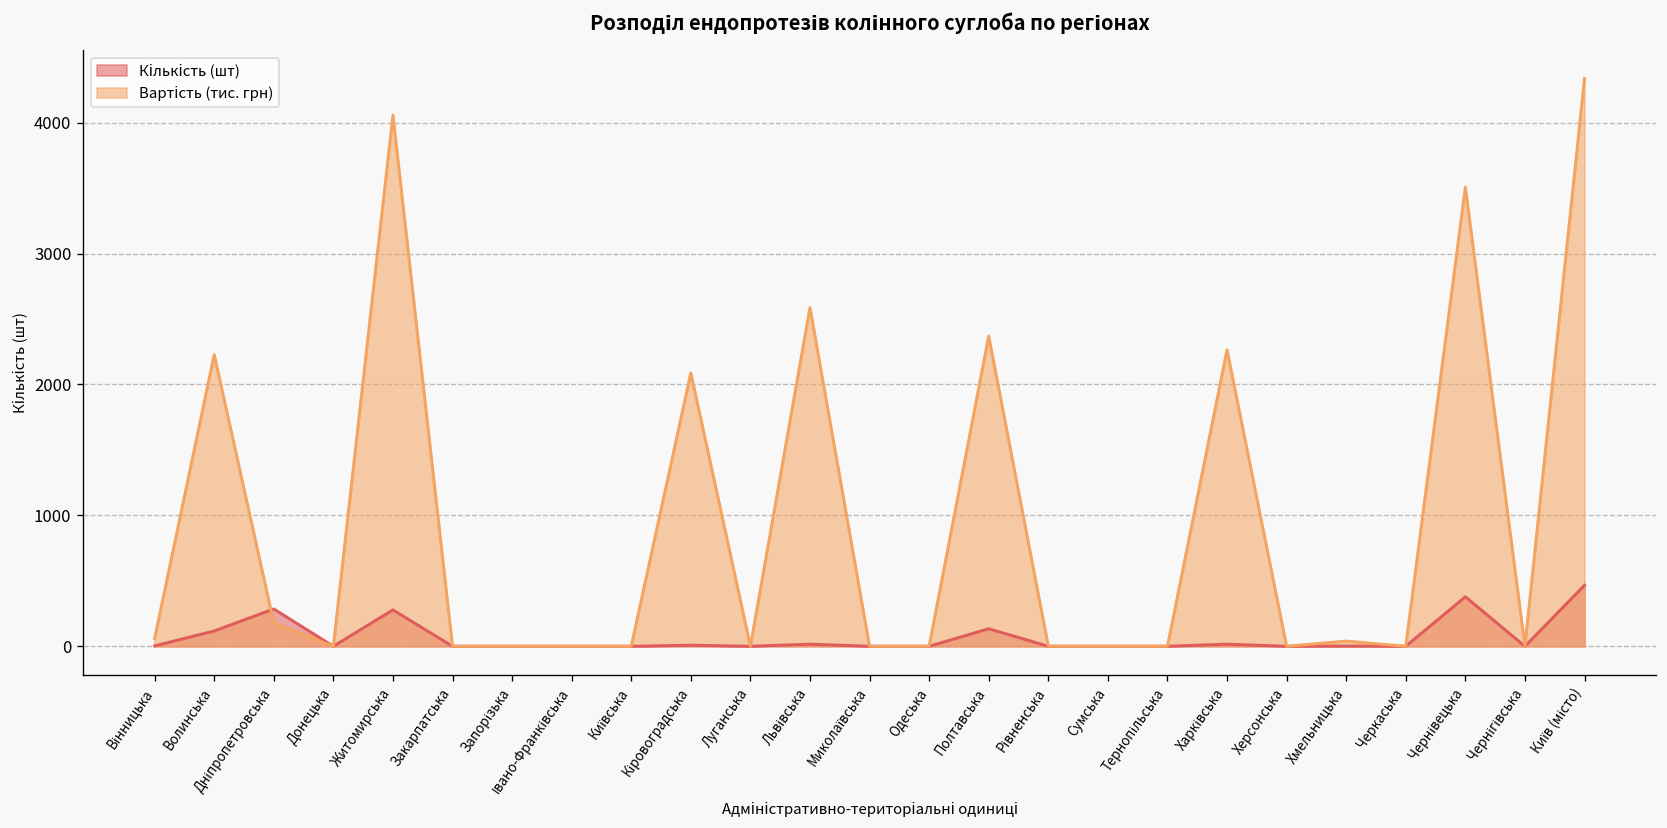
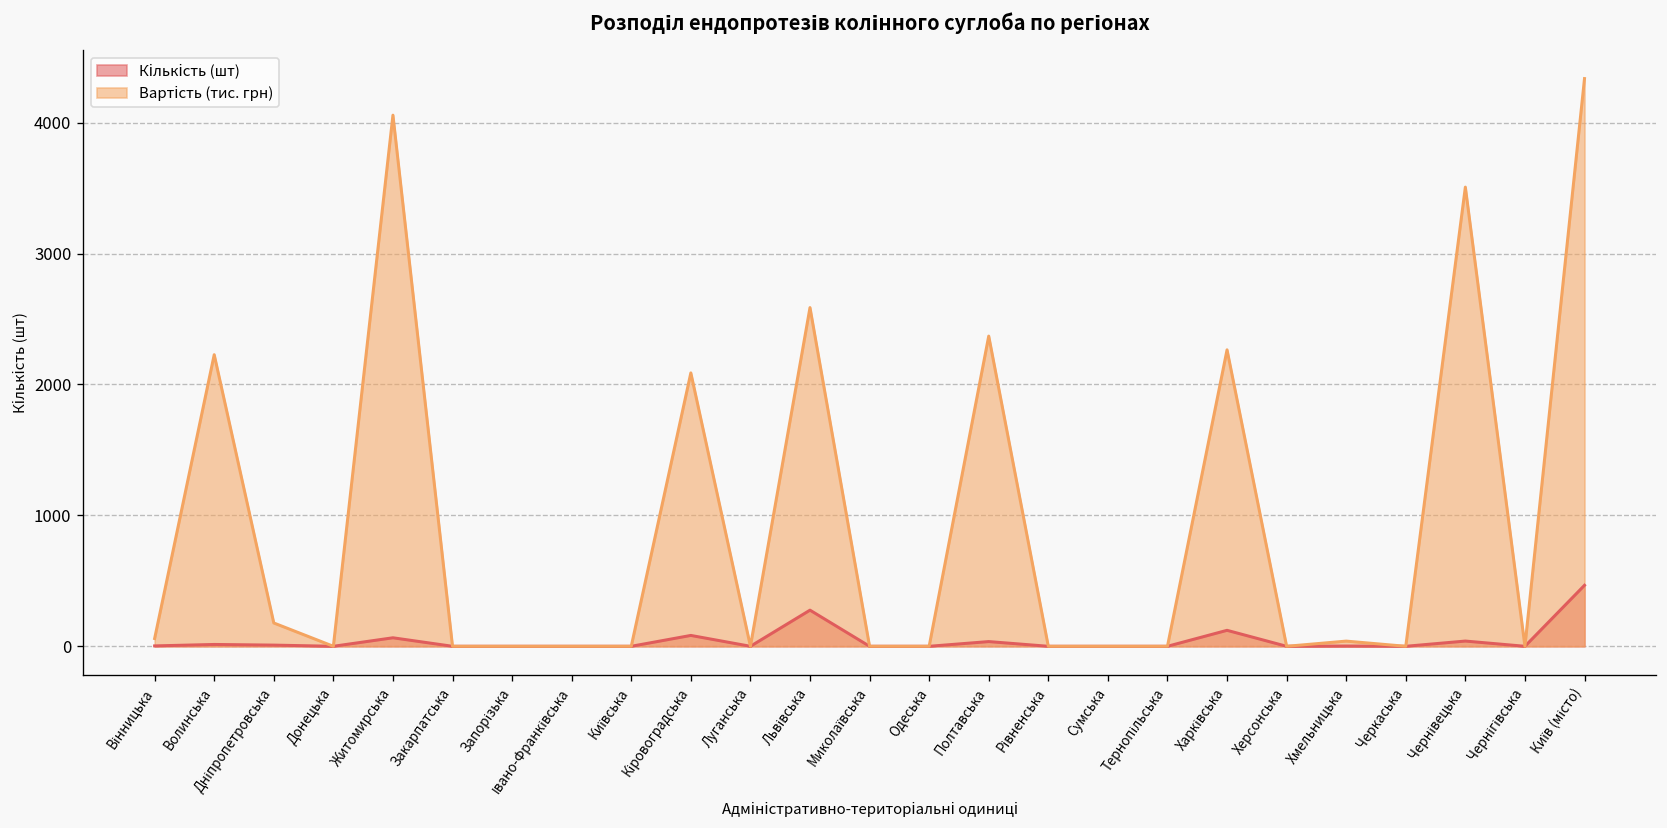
Кількість (шт), Волинська: 120 -> 10
Кількість (шт), Дніпропетровська: 290 -> 10
Кількість (шт), Житомирська: 280 -> 70
Кількість (шт), Кіровоградська: 10 -> 80
Кількість (шт), Львівська: 20 -> 280
Кількість (шт), Полтавська: 130 -> 40
Кількість (шт), Харківська: 20 -> 120
Кількість (шт), Чернівецька: 380 -> 40
